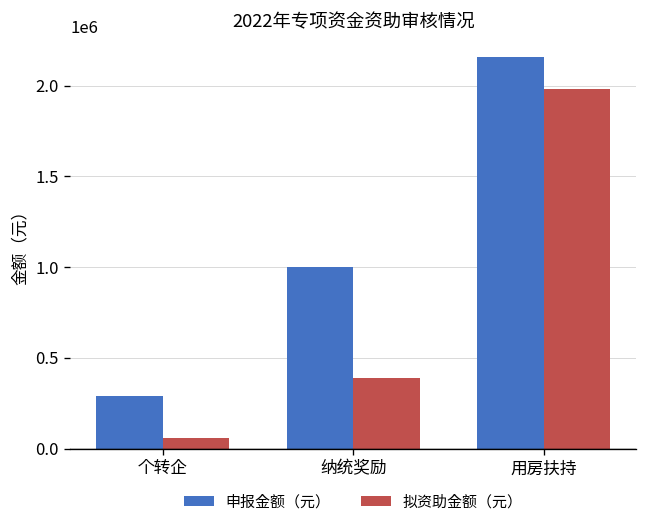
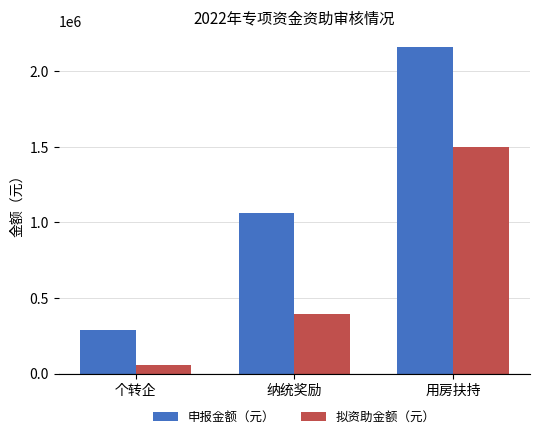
申报金额（元）, 纳统奖励: 1000000 -> 1070000
拟资助金额（元）, 用房扶持: 1980000 -> 1500000
